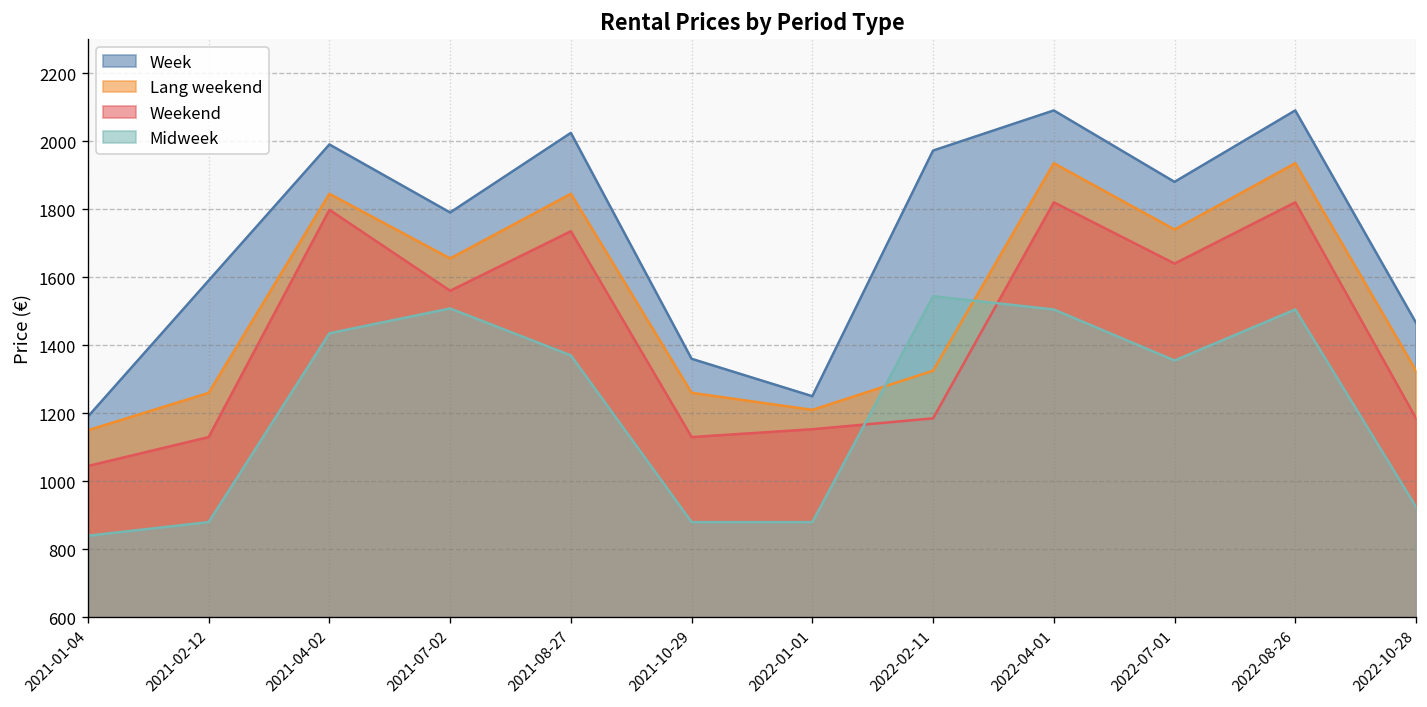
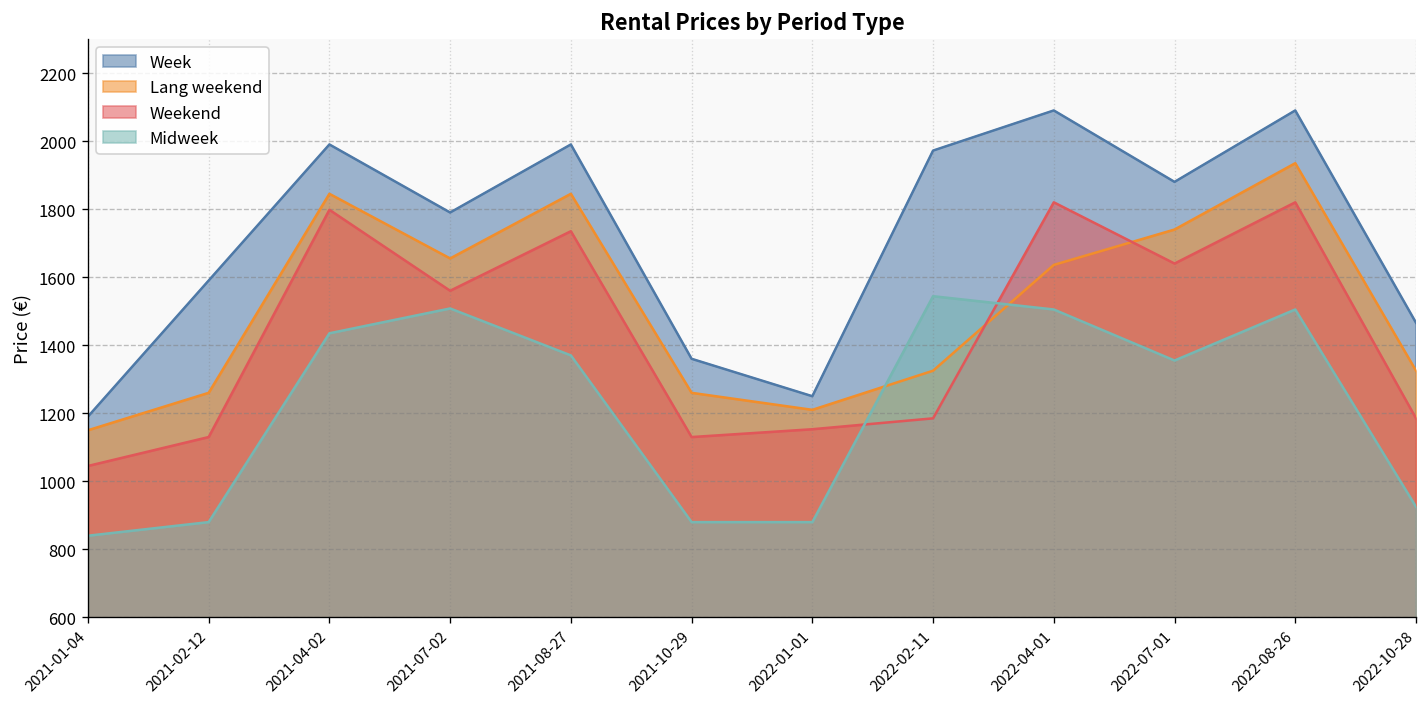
Week, 2021-08-27: 2020 -> 1990
Lang weekend, 2022-04-01: 1940 -> 1640
